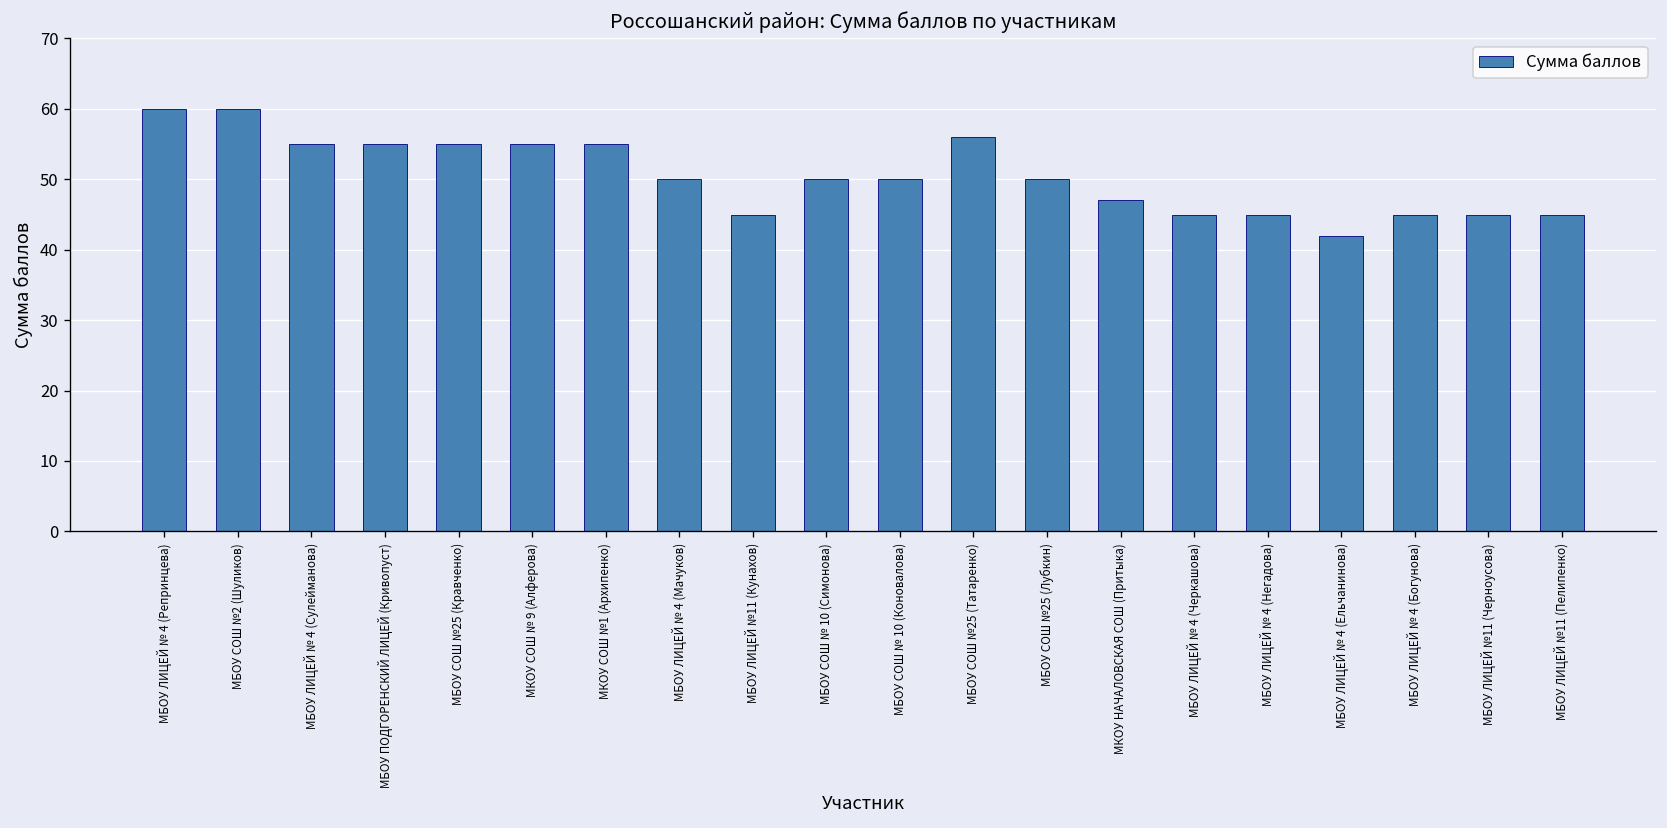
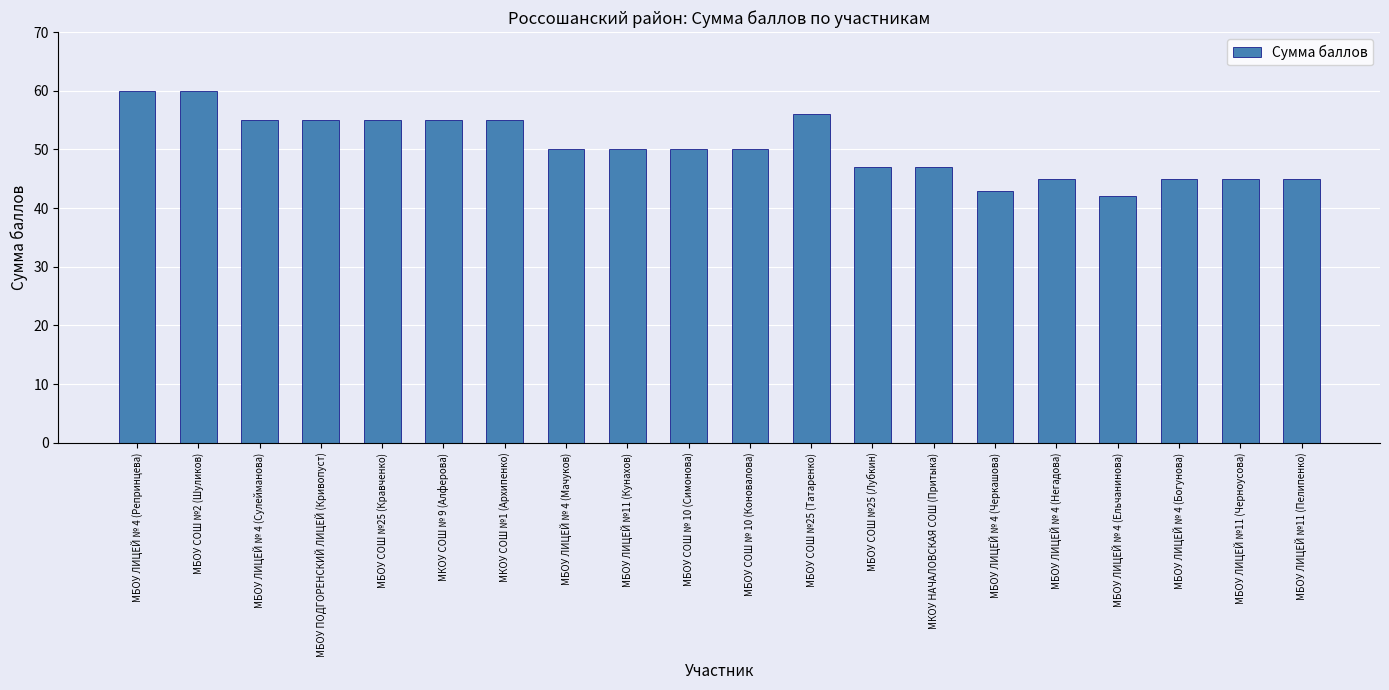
МБОУ ЛИЦЕЙ №11 (Кунахов): 45 -> 50
МБОУ СОШ №25 (Лубкин): 50 -> 47
МБОУ ЛИЦЕЙ № 4 (Черкашова): 45 -> 43
